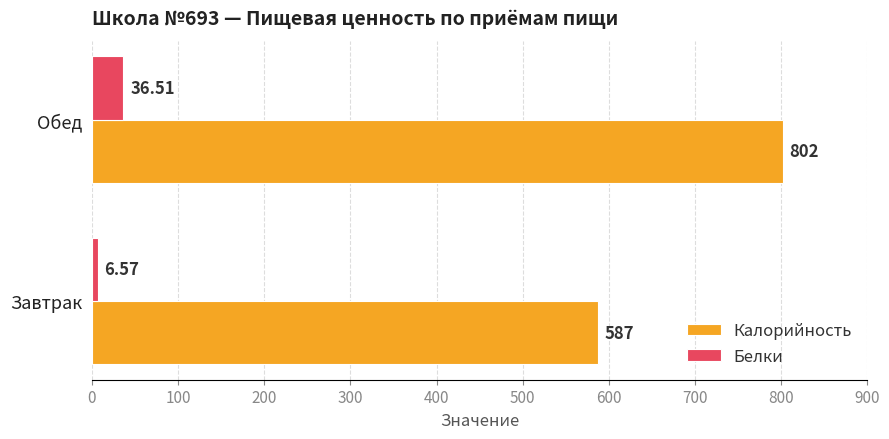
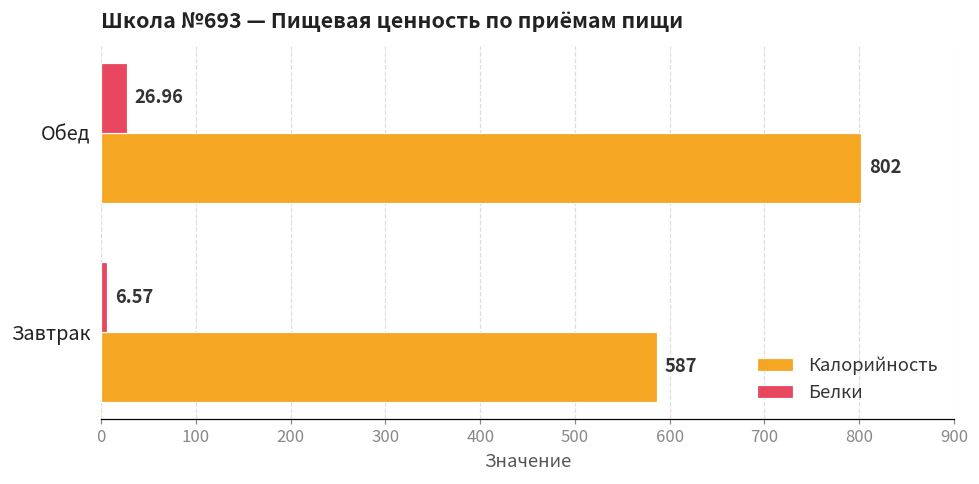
Белки, Обед: 36.51 -> 26.96
